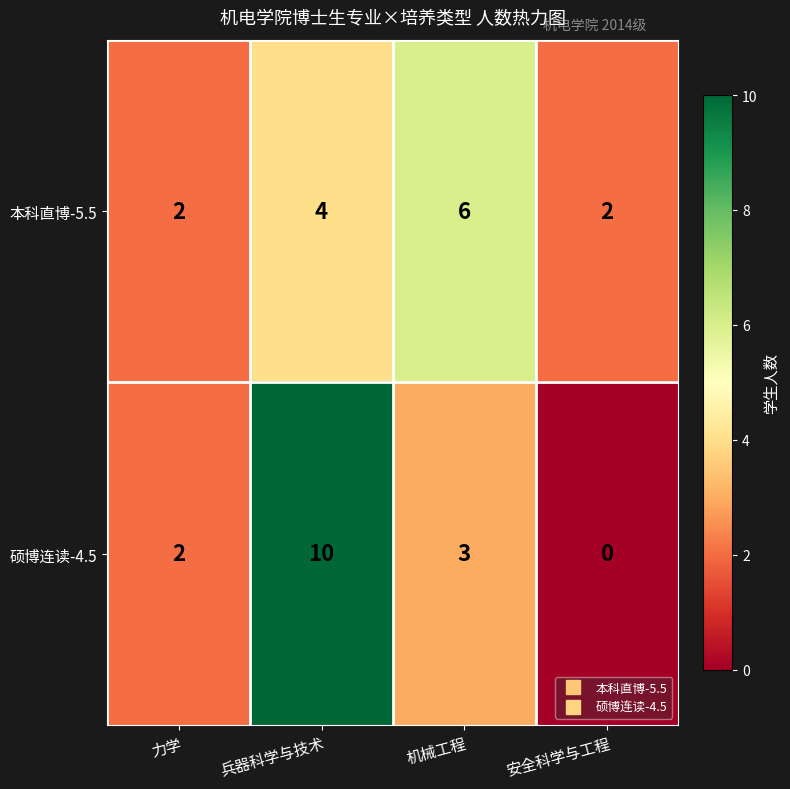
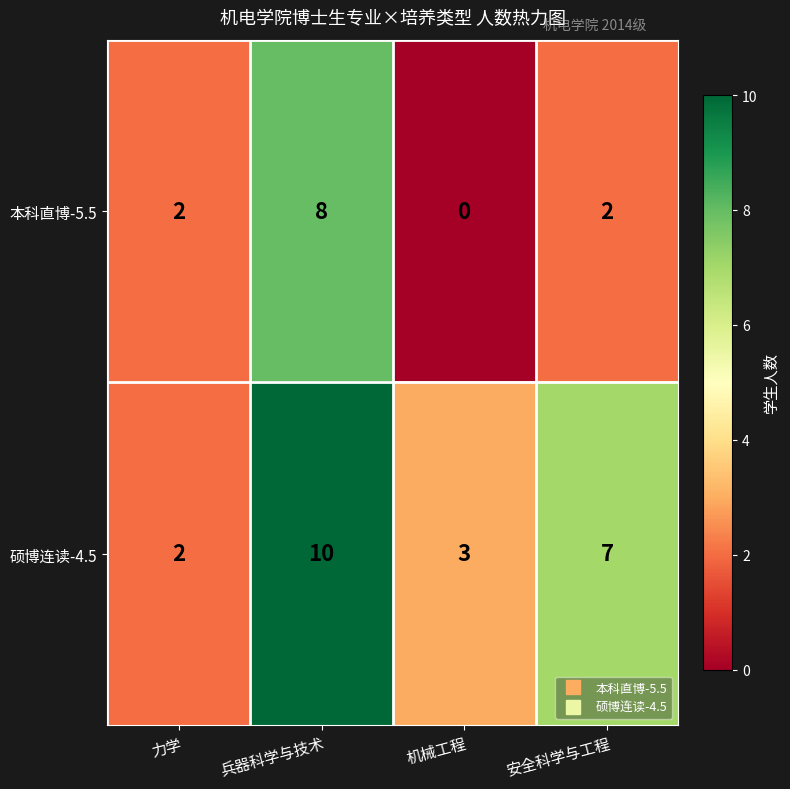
本科直博-5.5, 兵器科学与技术: 4 -> 8
本科直博-5.5, 机械工程: 6 -> 0
硕博连读-4.5, 安全科学与工程: 0 -> 7
